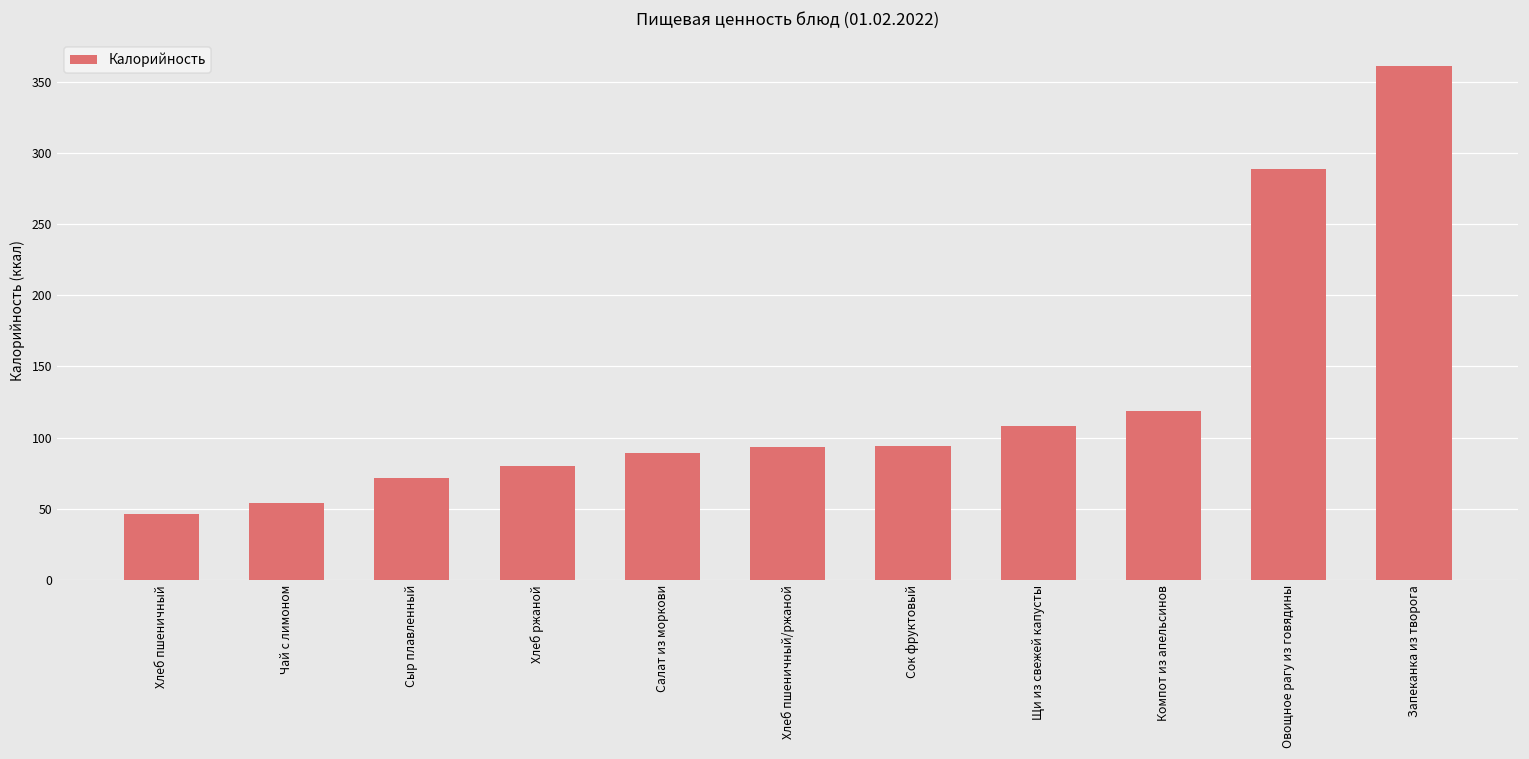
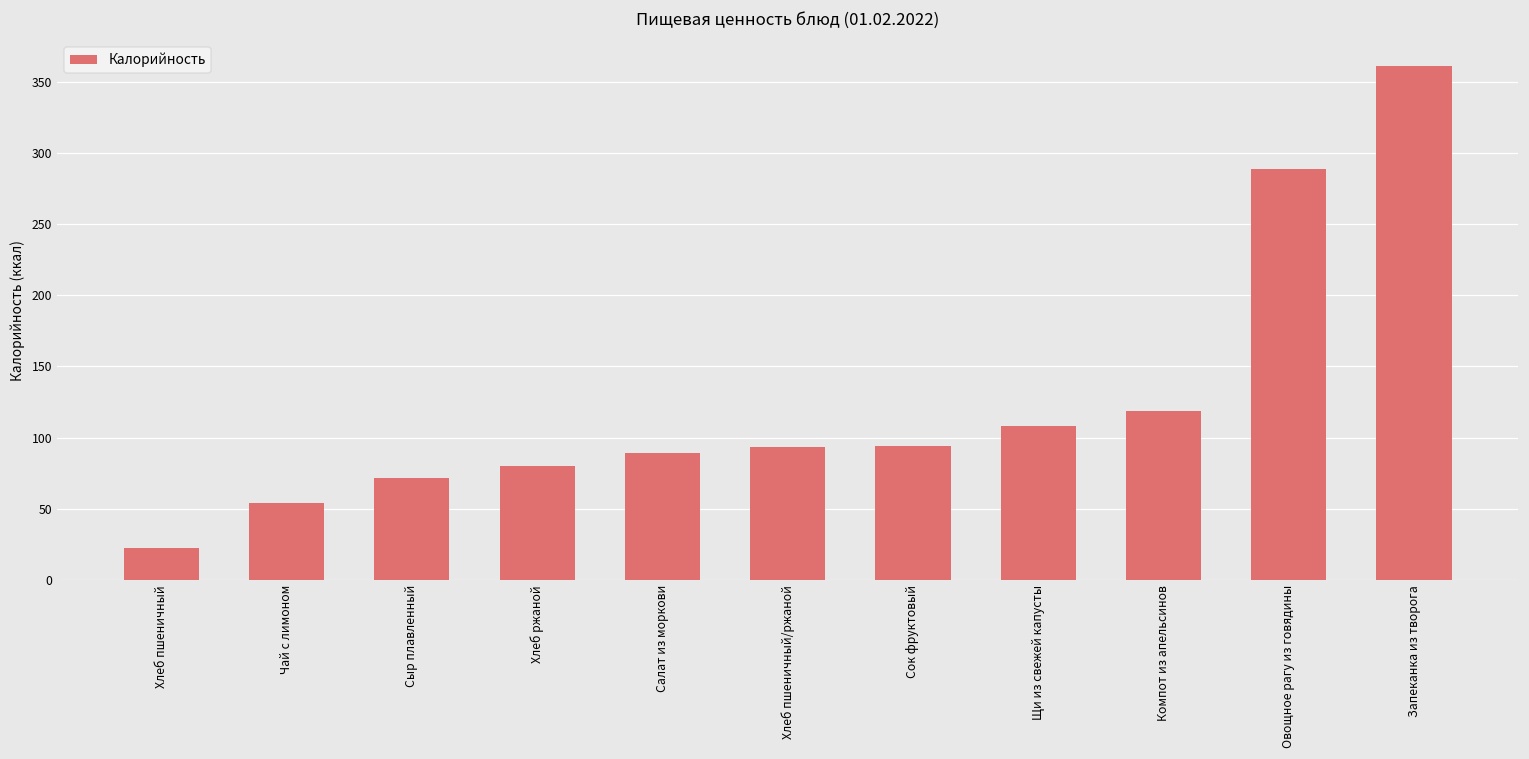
Хлеб пшеничный: 47 -> 22
